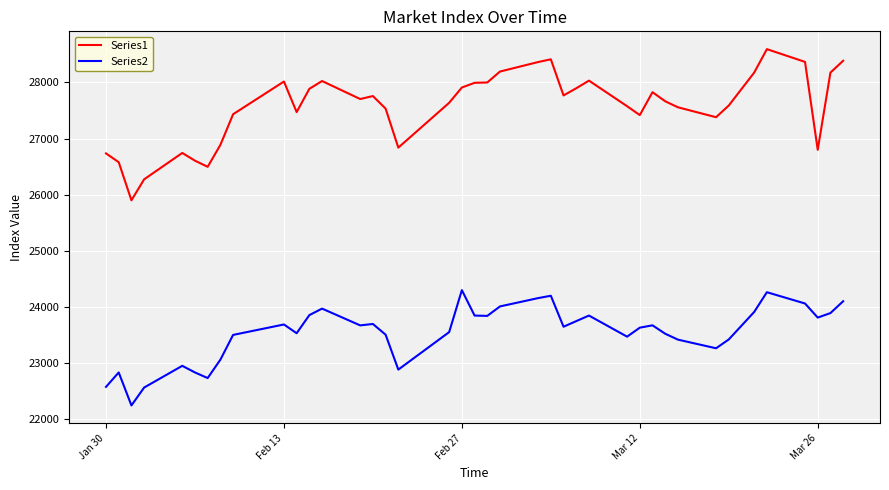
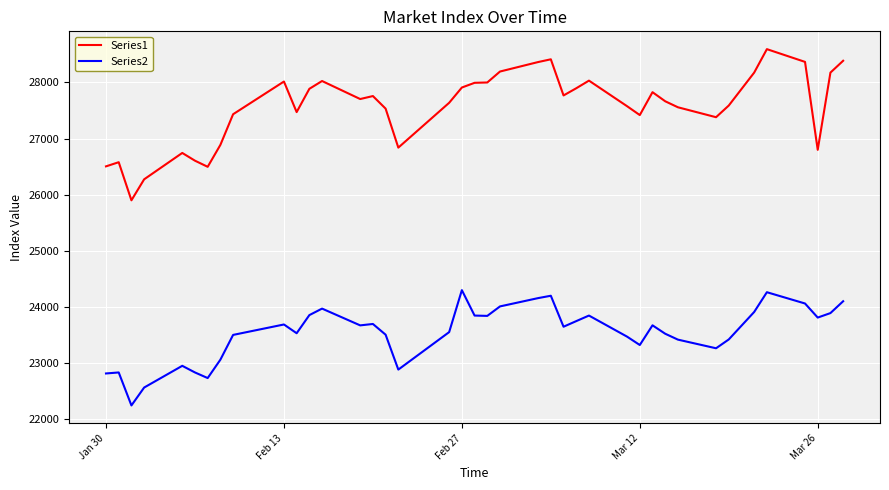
Series1, Jan 30: 26700 -> 26500
Series2, Jan 30: 22600 -> 22800
Series2, Mar 12: 23600 -> 23300
